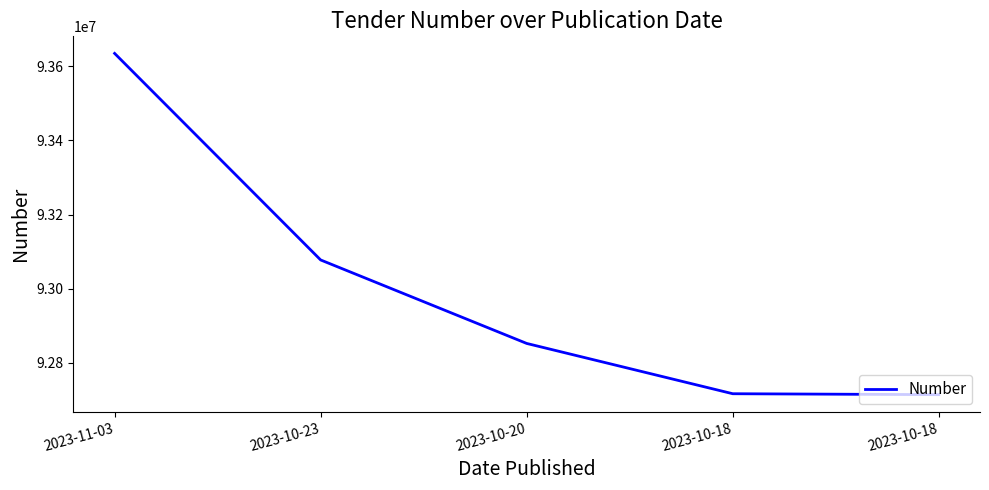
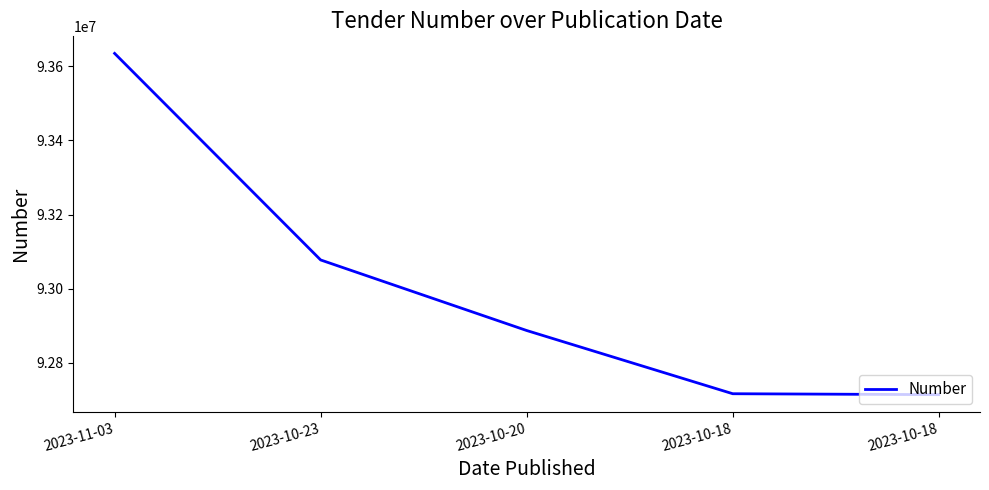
2023-10-20: 92850000 -> 92890000
